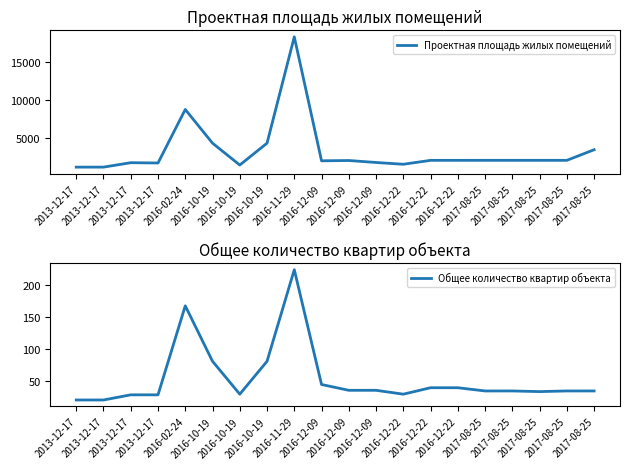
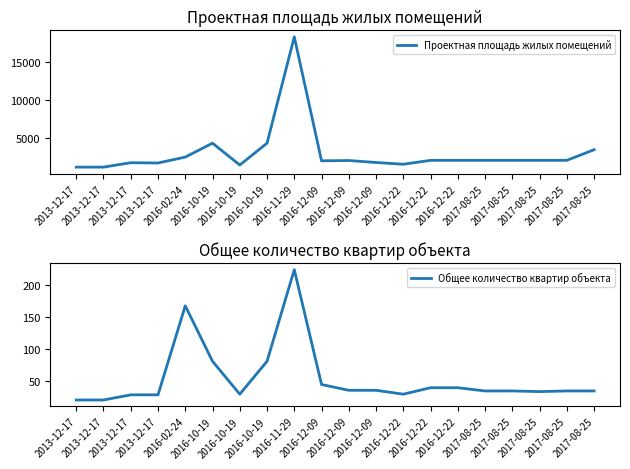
Проектная площадь жилых помещений, 2016-02-24: 9000 -> 2000
